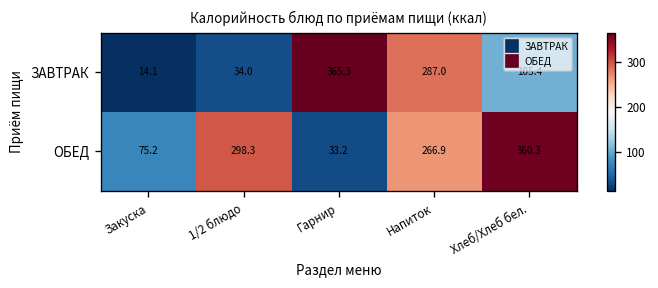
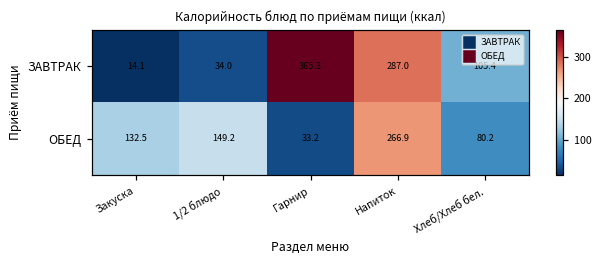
ОБЕД, Закуска: 75.2 -> 132.5
ОБЕД, 1/2 блюдо: 298.3 -> 149.2
ОБЕД, Хлеб/Хлеб бел.: 360.3 -> 80.2
